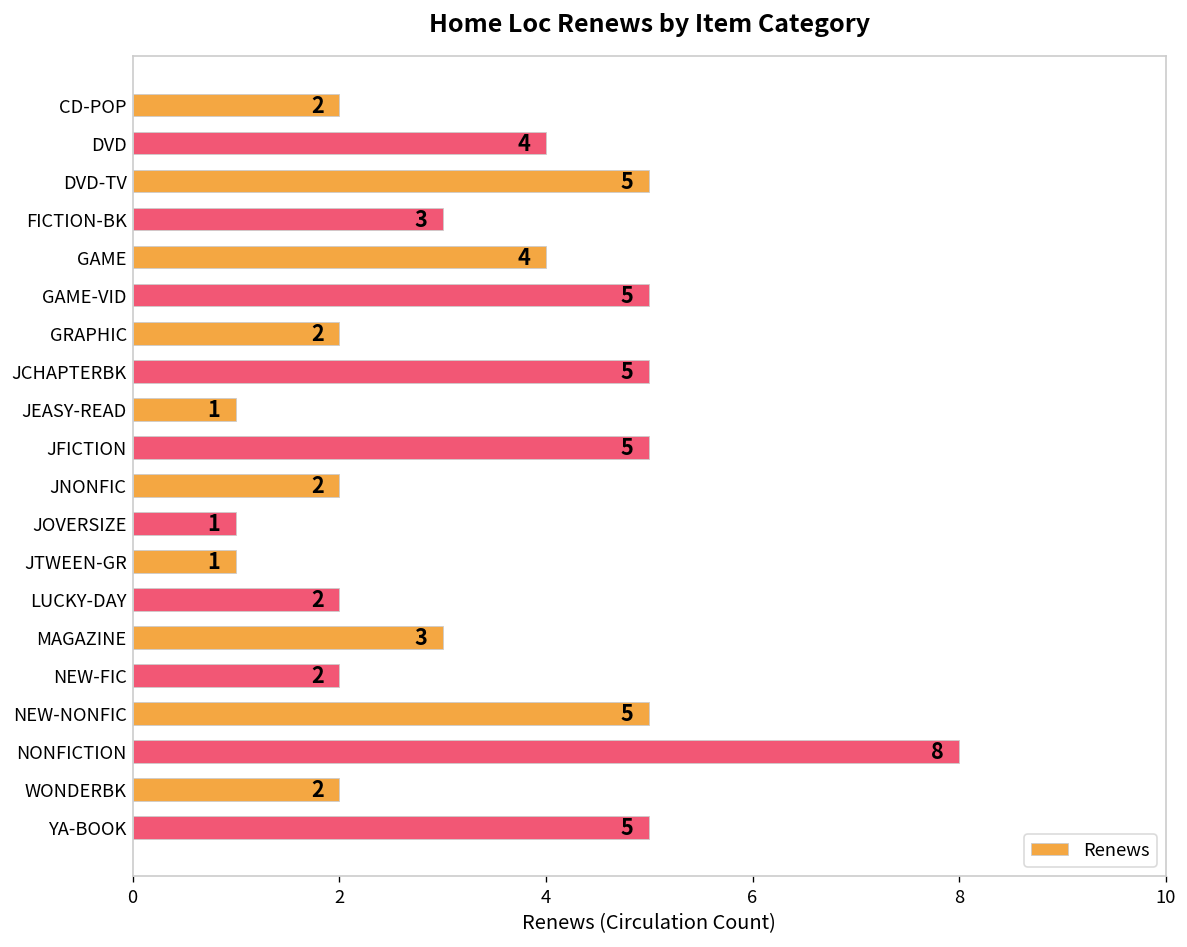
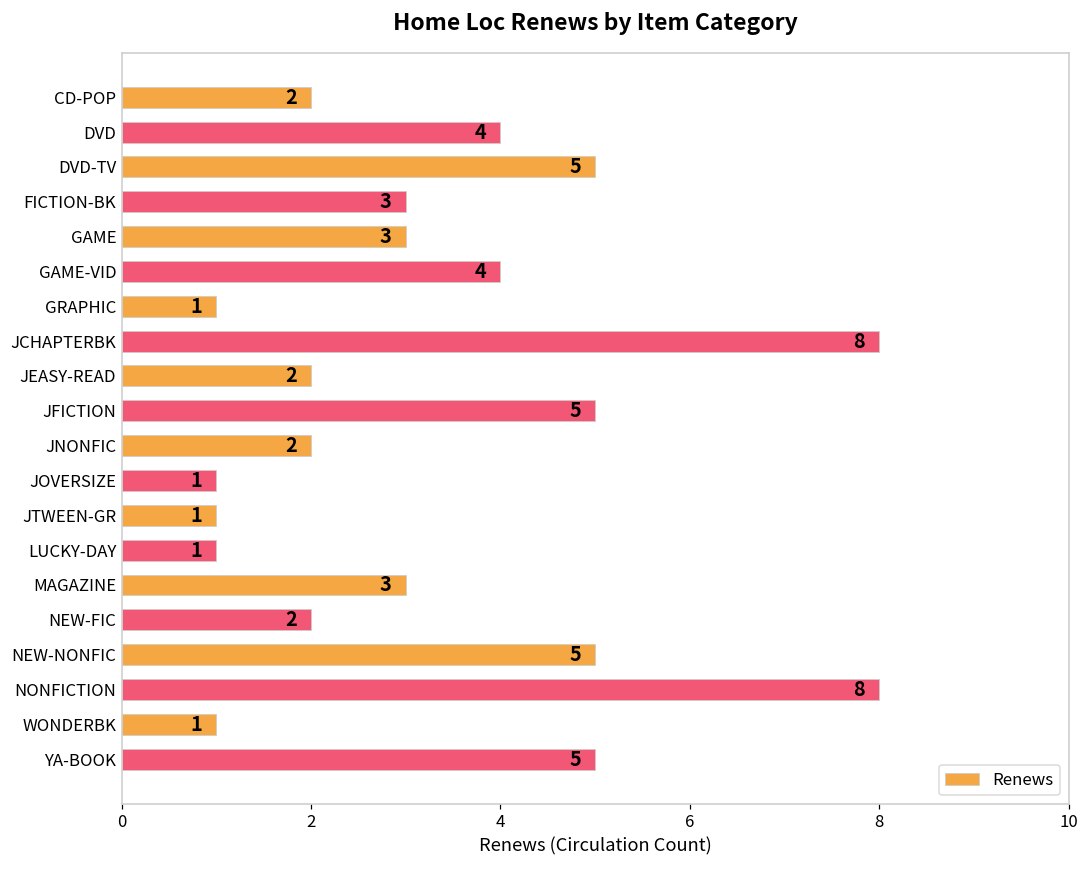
GAME: 4 -> 3
GAME-VID: 5 -> 4
GRAPHIC: 2 -> 1
JCHAPTERBK: 5 -> 8
JEASY-READ: 1 -> 2
LUCKY-DAY: 2 -> 1
WONDERBK: 2 -> 1
